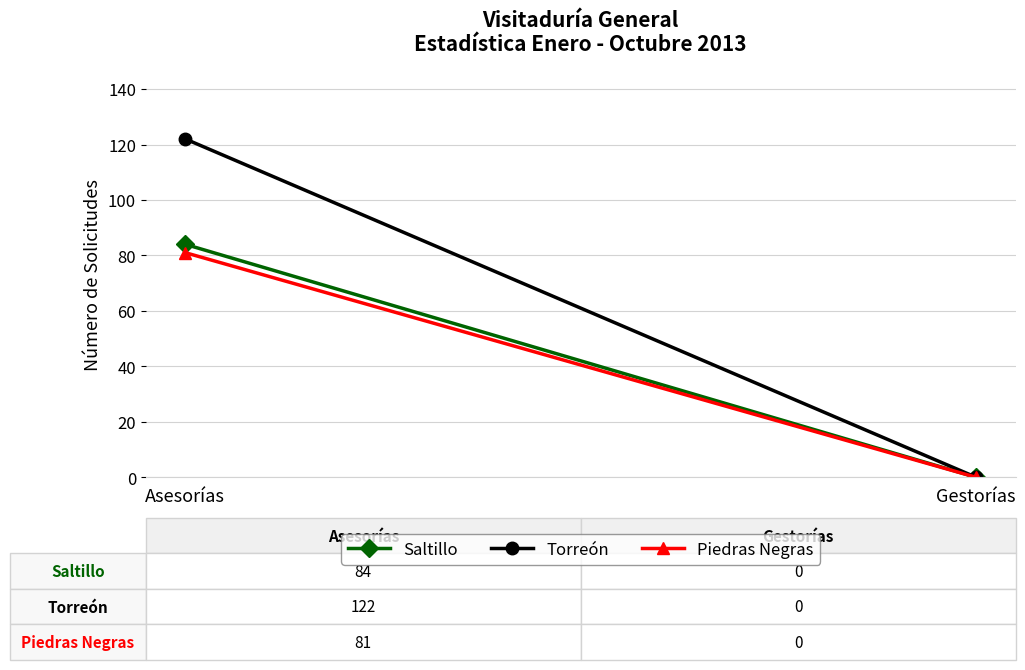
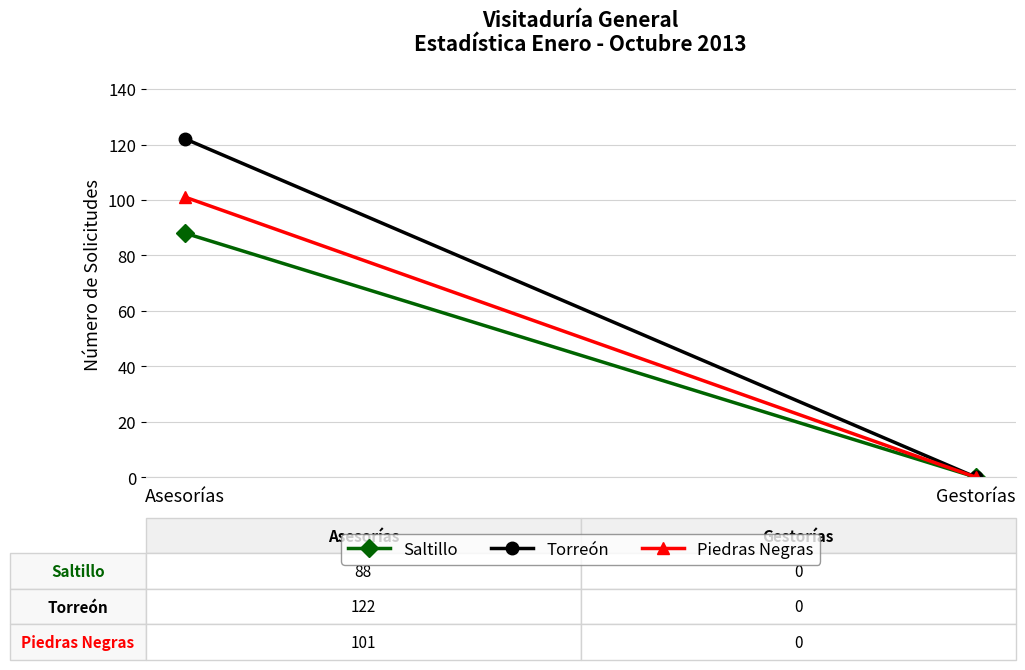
Saltillo, Asesorías: 84 -> 88
Piedras Negras, Asesorías: 81 -> 101
